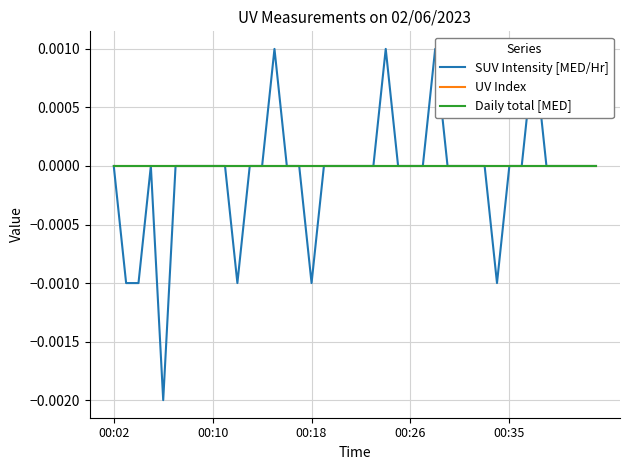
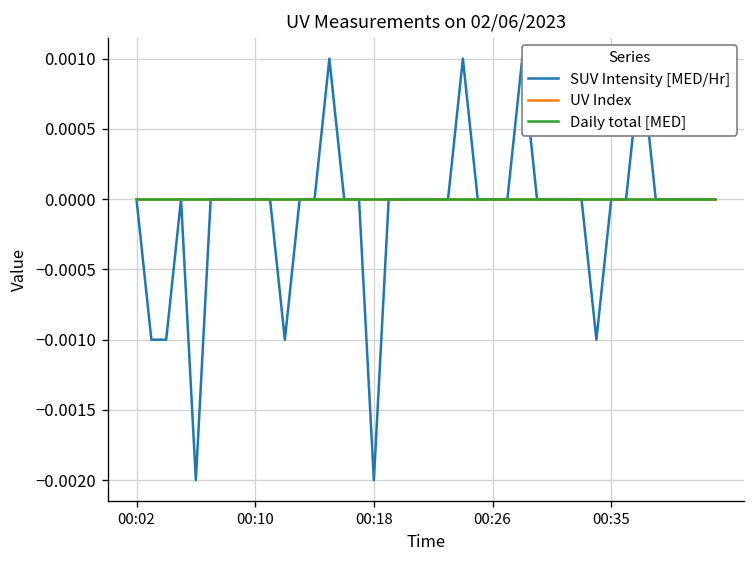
SUV Intensity [MED/Hr], 00:18: -0.001 -> -0.002
